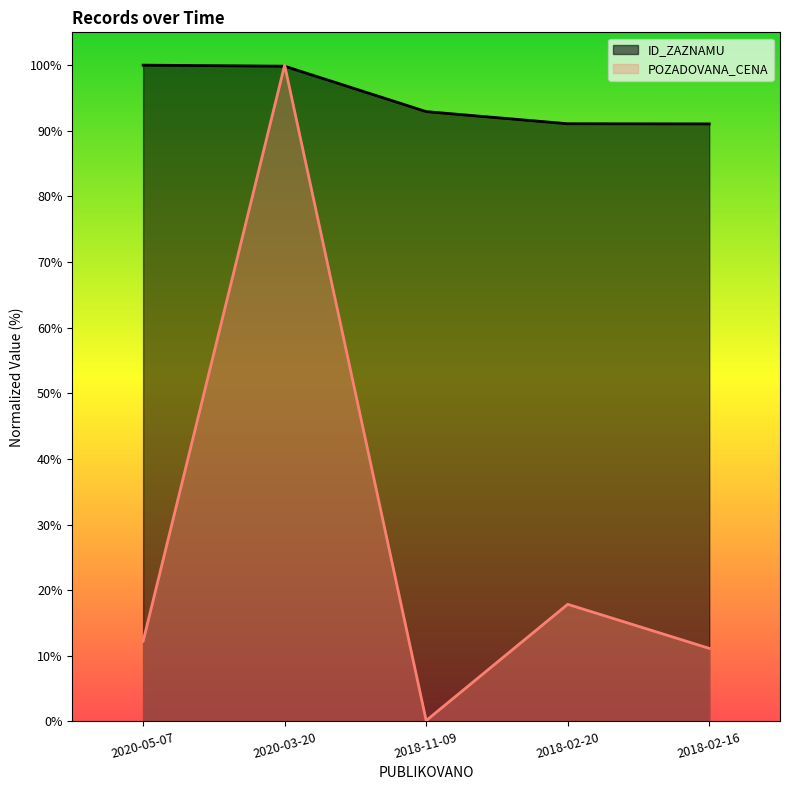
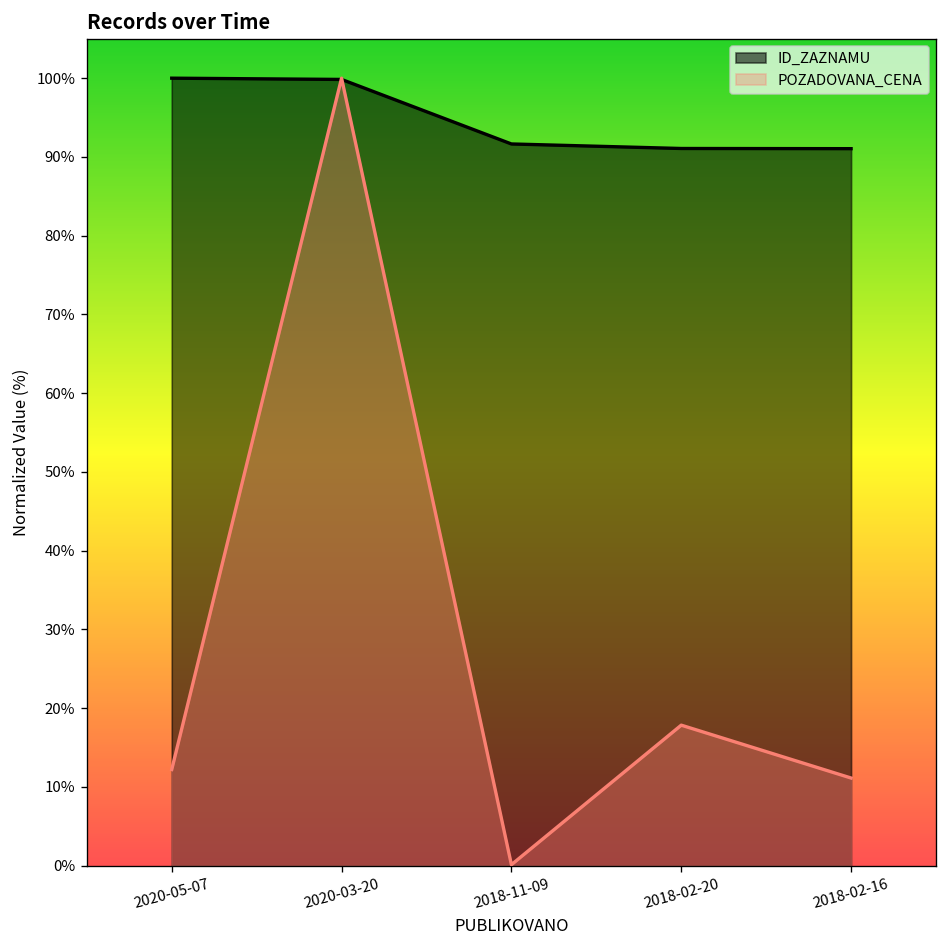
ID_ZAZNAMU, 2018-11-09: 93% -> 92%
